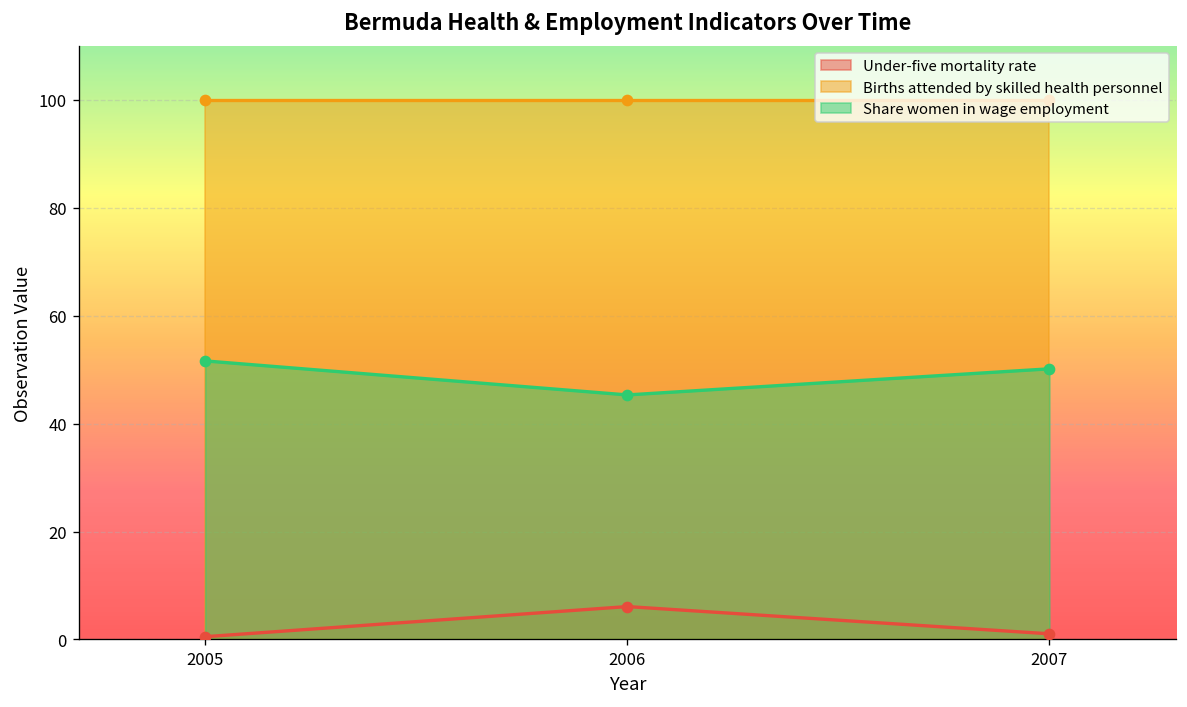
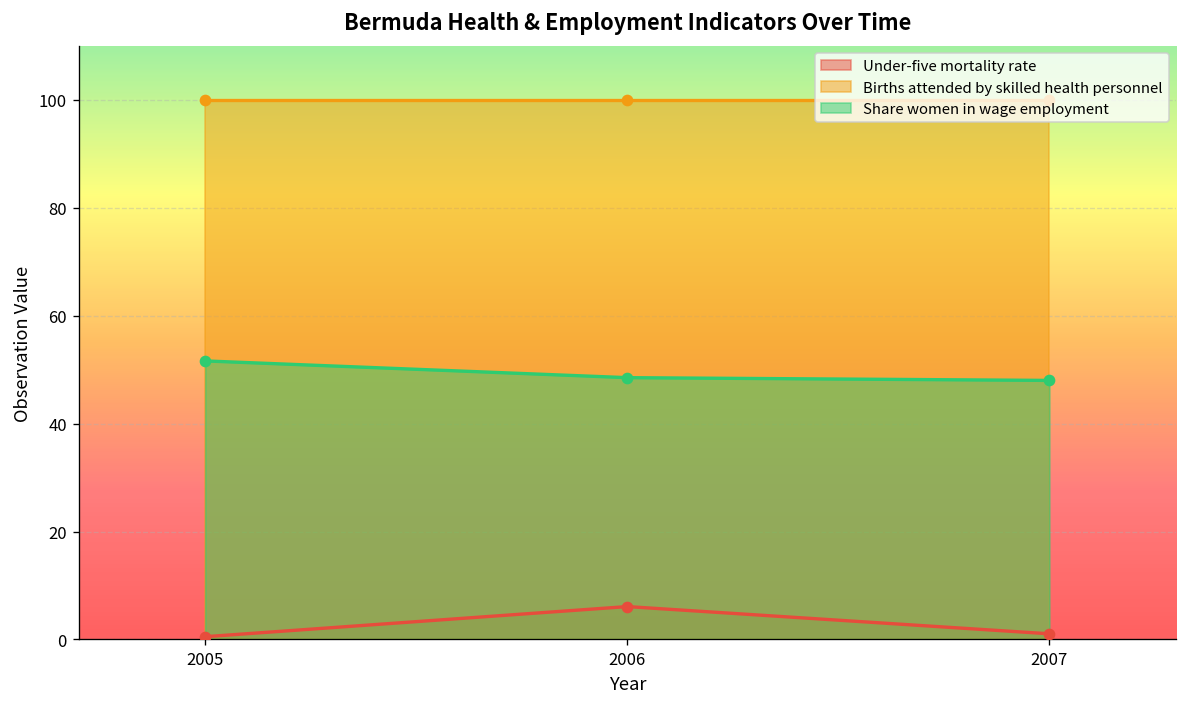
Share women in wage employment, 2006: 45 -> 49
Share women in wage employment, 2007: 50 -> 48
